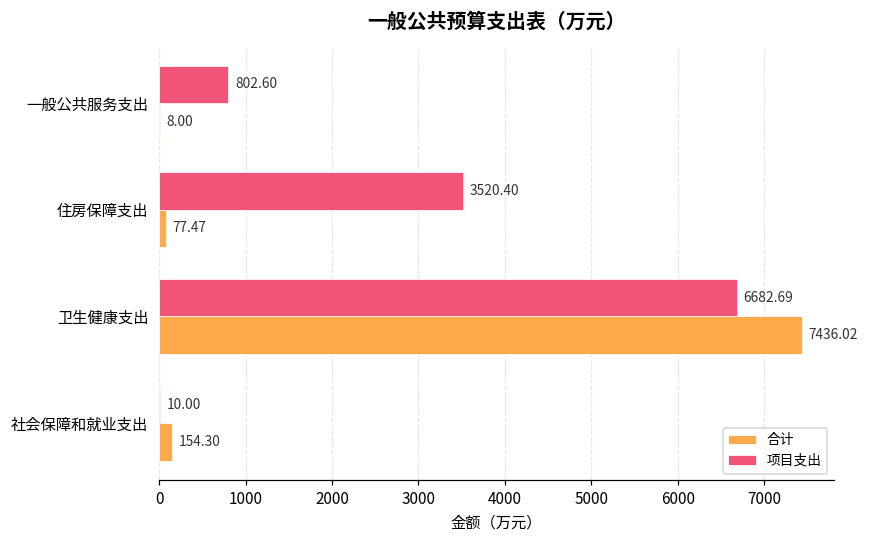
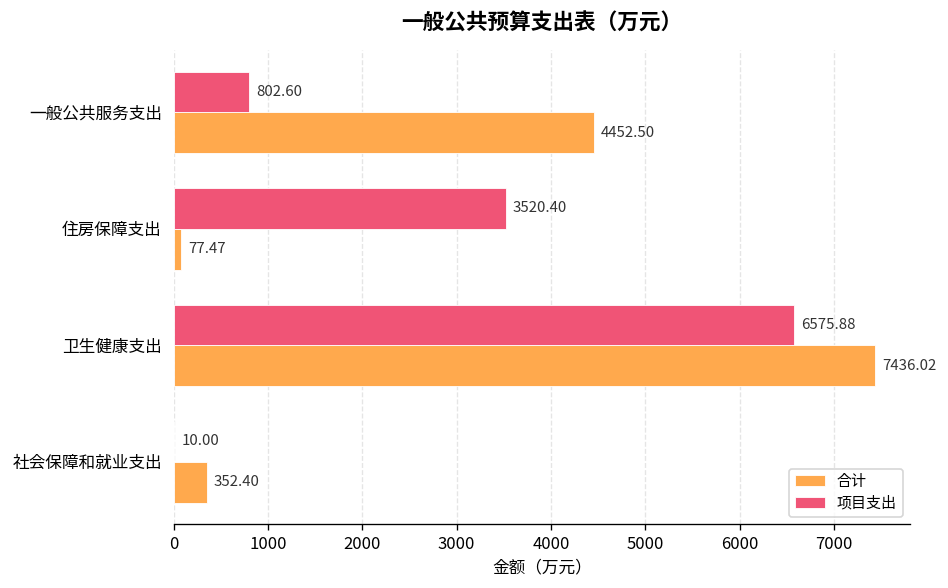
合计, 一般公共服务支出: 8.00 -> 4452.50
项目支出, 卫生健康支出: 6682.69 -> 6575.88
合计, 社会保障和就业支出: 154.30 -> 352.40
